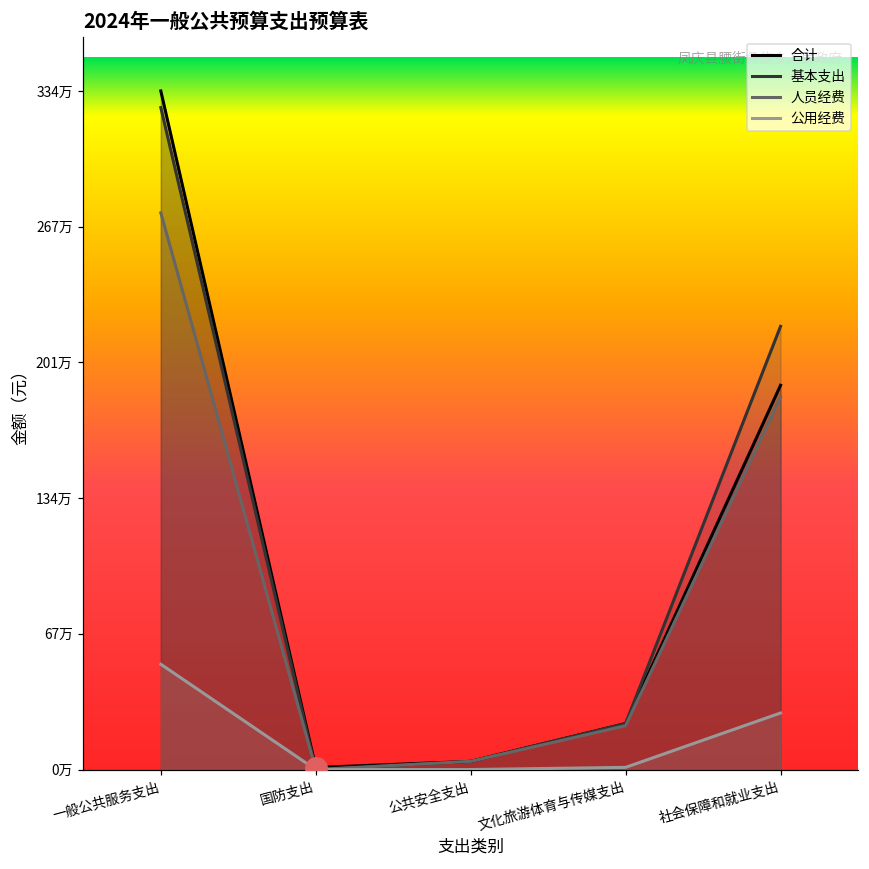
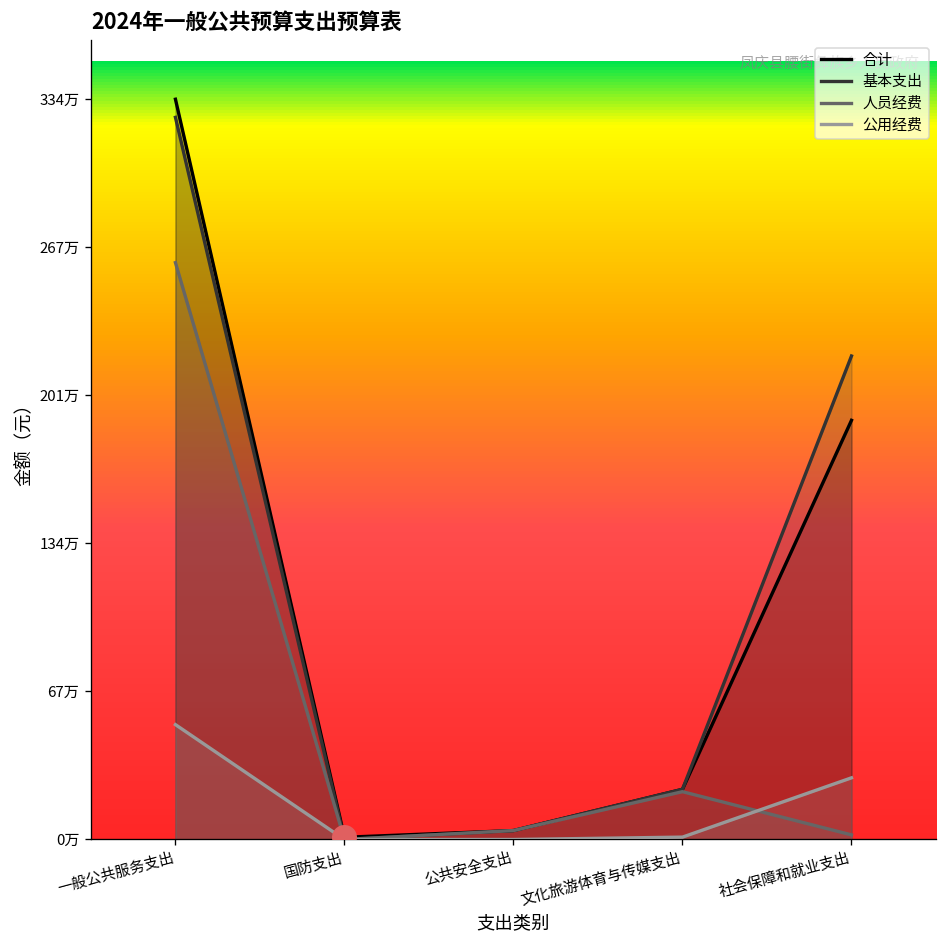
人员经费, 一般公共服务支出: 274万 -> 260万
人员经费, 社会保障和就业支出: 183万 -> 2万
